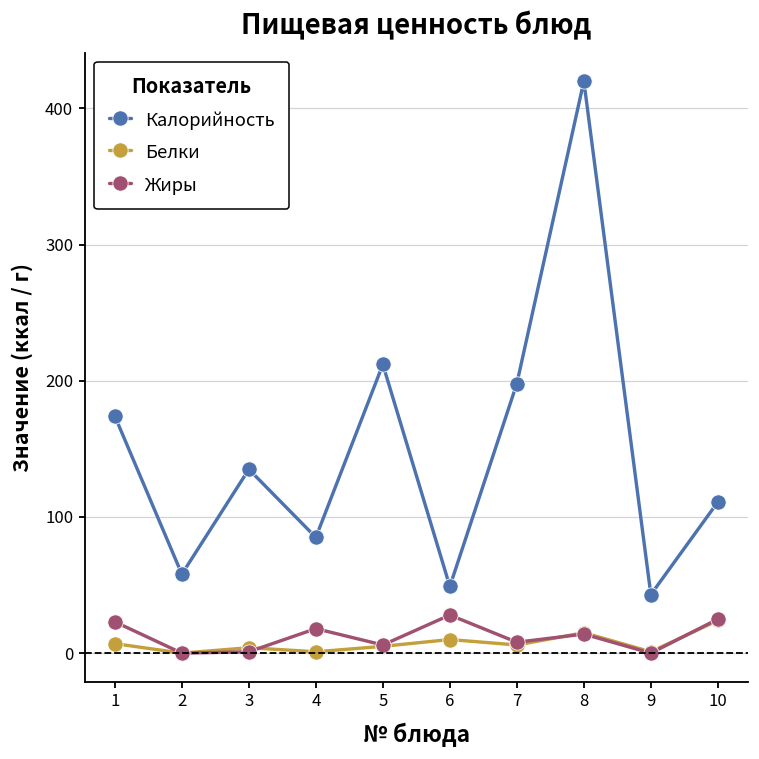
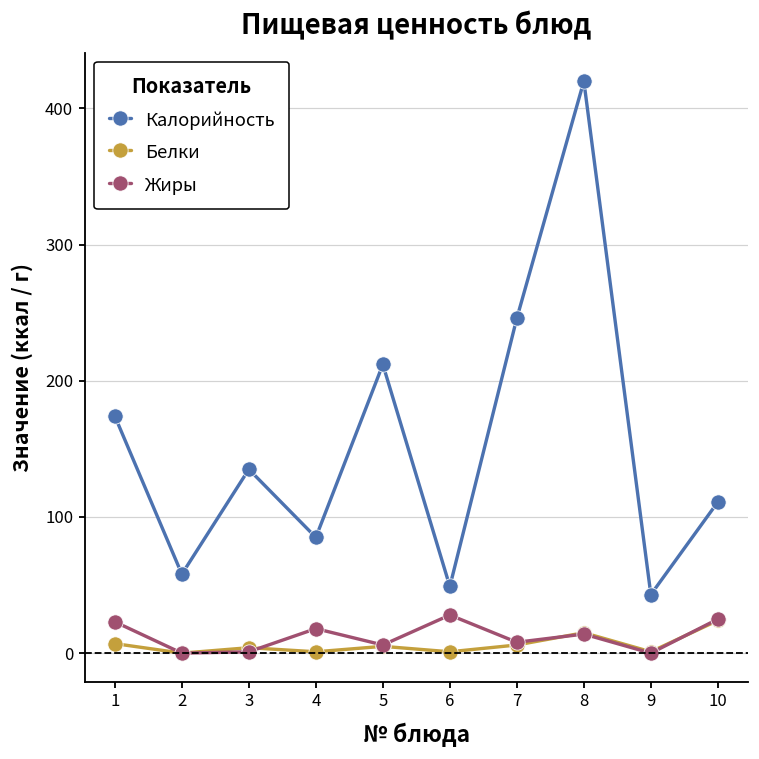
Белки, 6: 10 -> 1
Калорийность, 7: 198 -> 246
